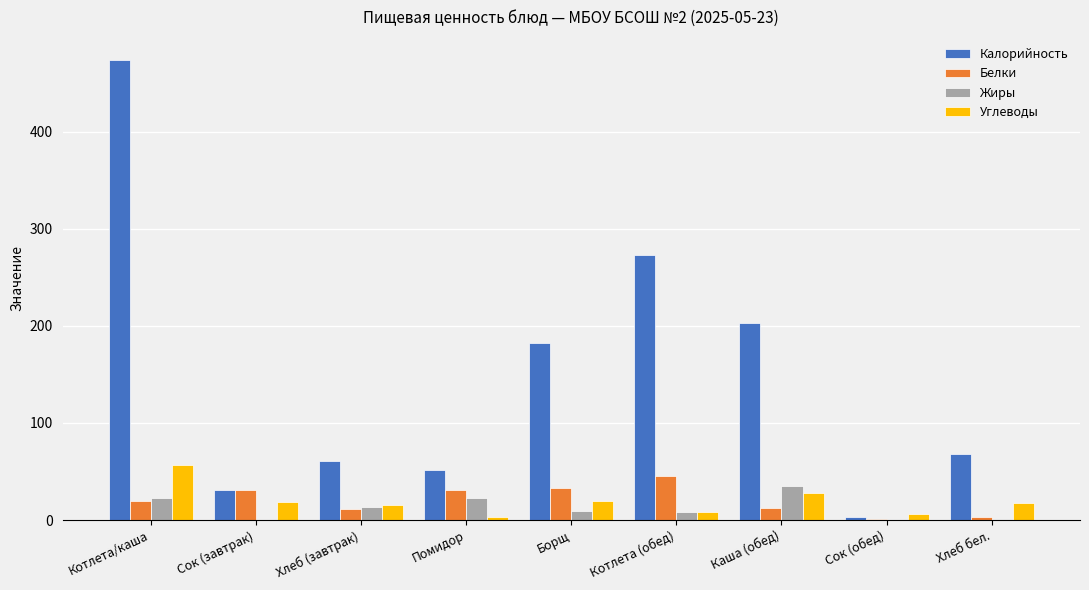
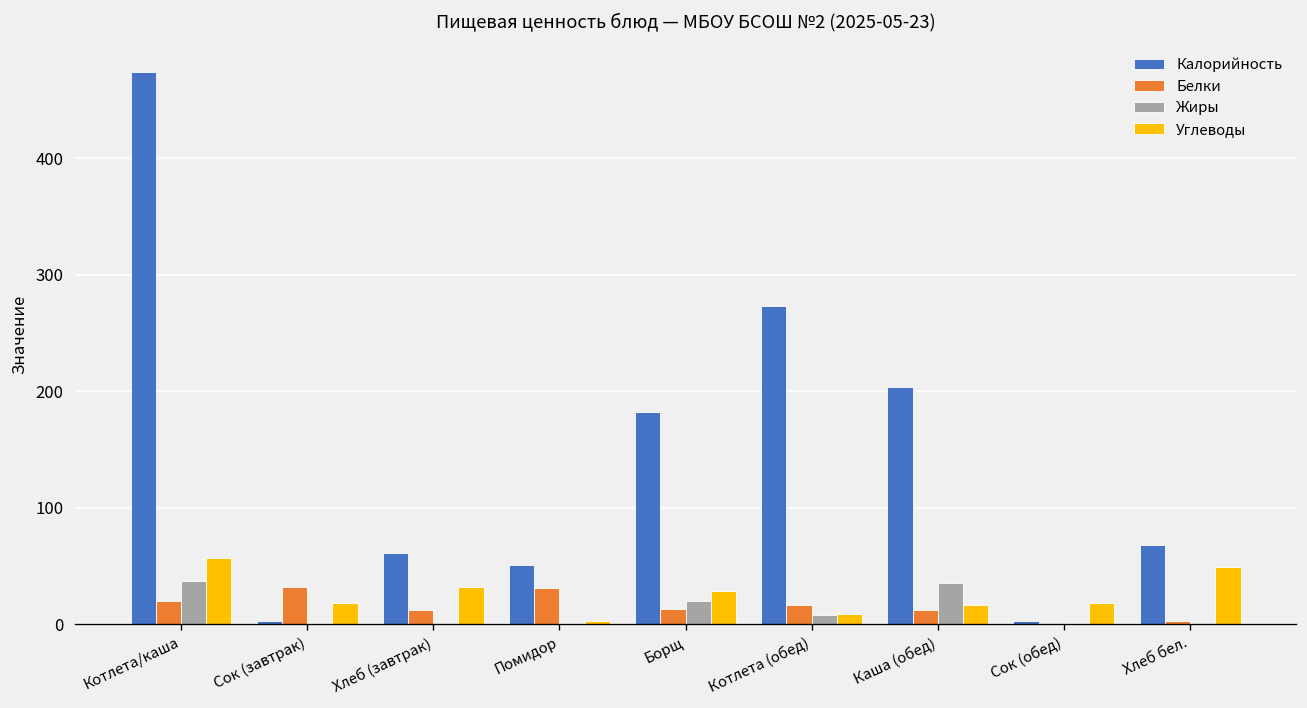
Жиры, Котлета/каша: 20 -> 40
Калорийность, Сок (завтрак): 30 -> 0
Жиры, Хлеб (завтрак): 10 -> 0
Углеводы, Хлеб (завтрак): 20 -> 30
Жиры, Помидор: 20 -> 0
Белки, Борщ: 30 -> 10
Жиры, Борщ: 10 -> 20
Углеводы, Борщ: 20 -> 30
Белки, Котлета (обед): 40 -> 20
Углеводы, Каша (обед): 30 -> 20
Углеводы, Сок (обед): 10 -> 20
Углеводы, Хлеб бел.: 20 -> 50
